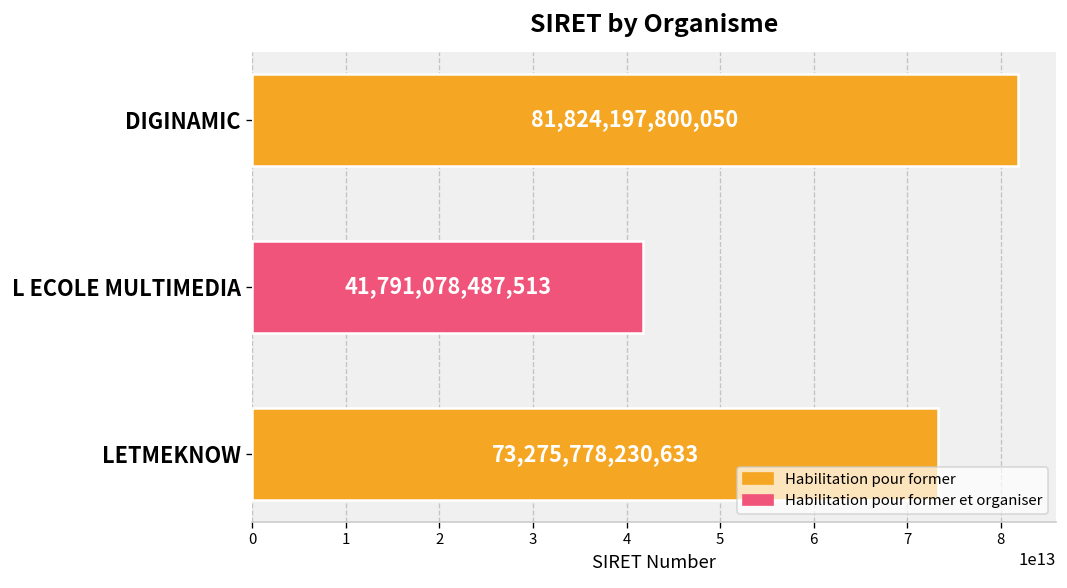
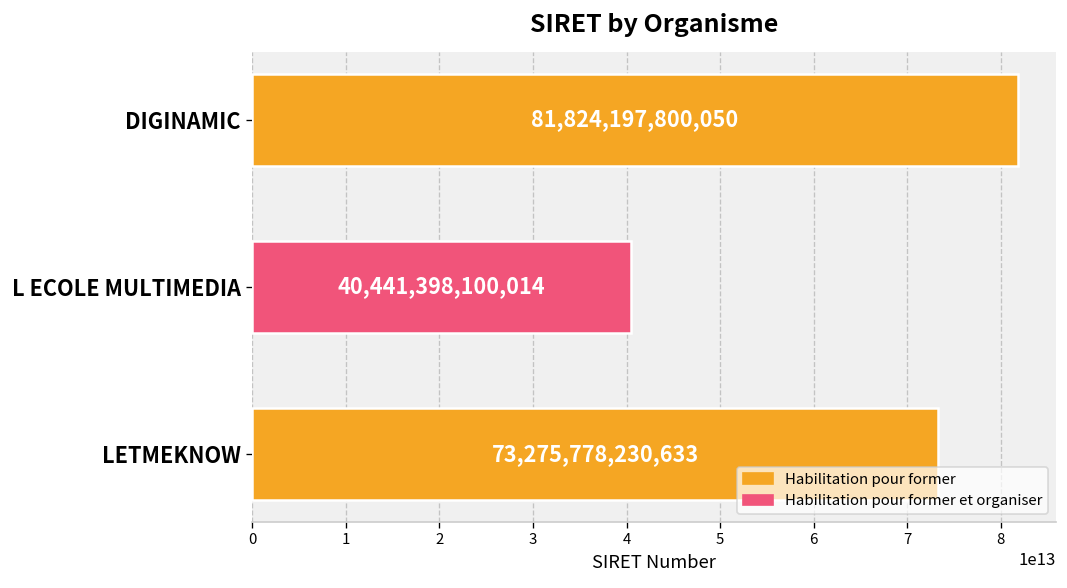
L ECOLE MULTIMEDIA: 41,791,078,487,513 -> 40,441,398,100,014
